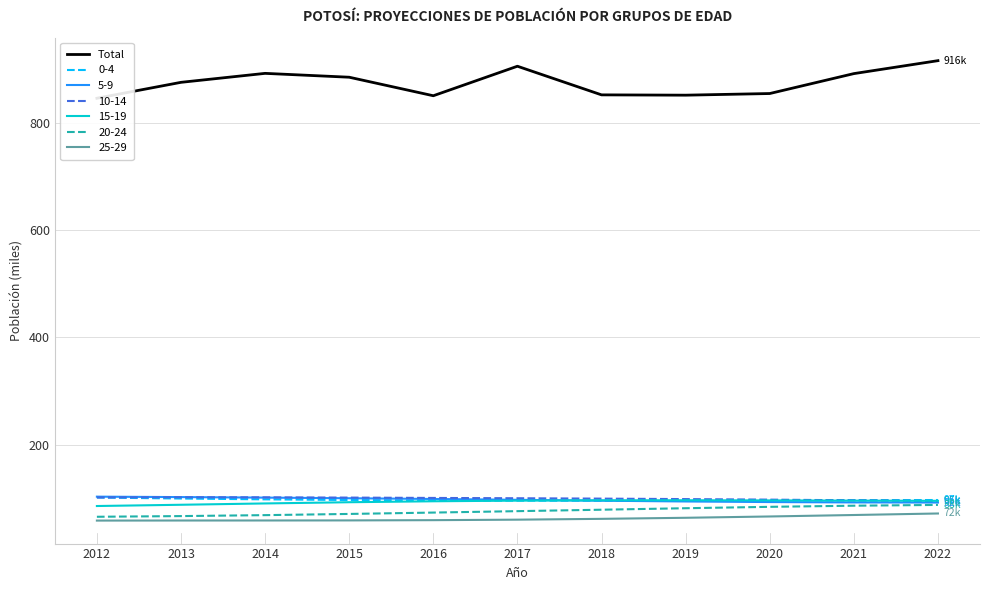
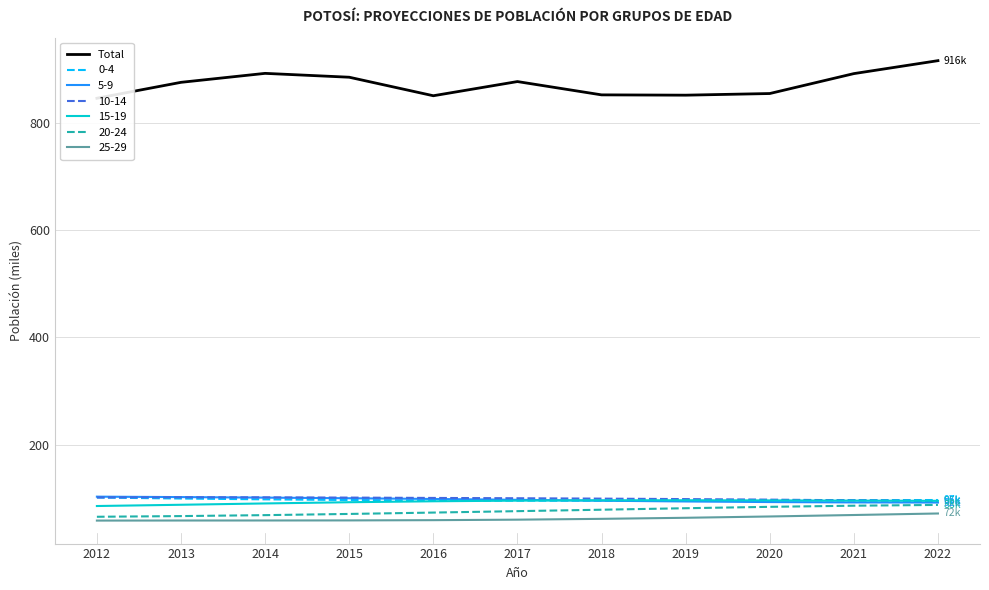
Total, 2017: 910 -> 880
